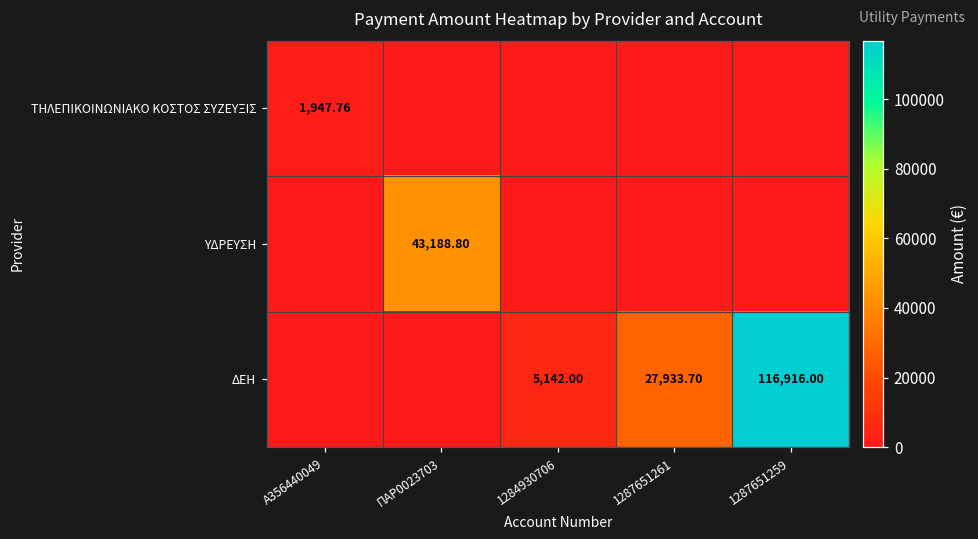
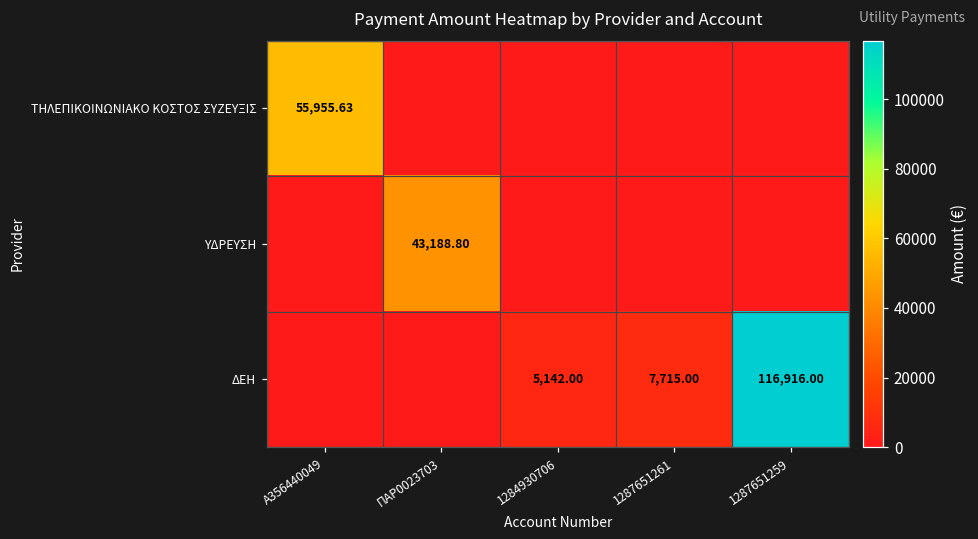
ΤΗΛΕΠΙΚΟΙΝΩΝΙΑΚΟ ΚΟΣΤΟΣ ΣΥΖΕΥΞΙΣ, Α356440049: 1,947.76 -> 55,955.63
ΔΕΗ, 1287651261: 27,933.70 -> 7,715.00
